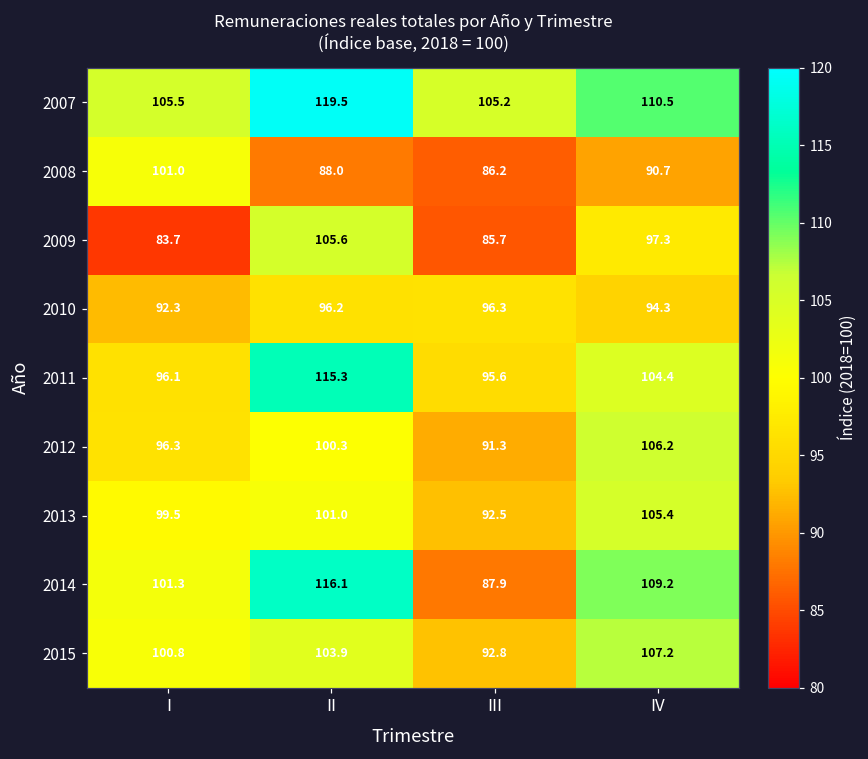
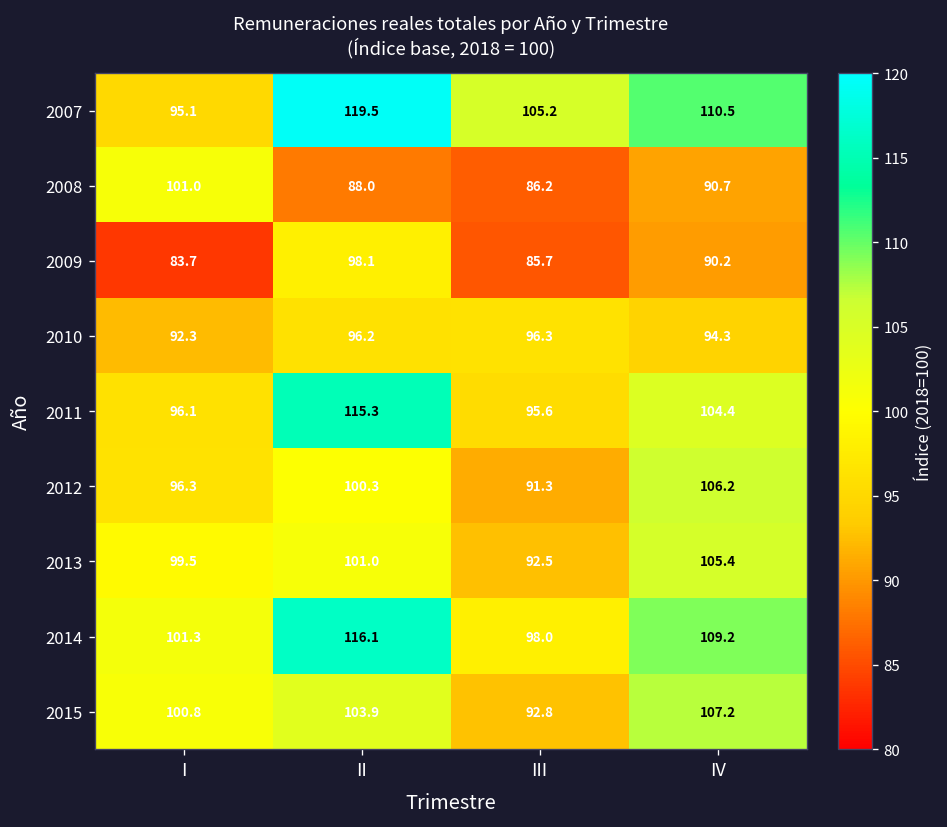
2007, I: 105.5 -> 95.1
2009, II: 105.6 -> 98.1
2009, IV: 97.3 -> 90.2
2014, III: 87.9 -> 98.0
